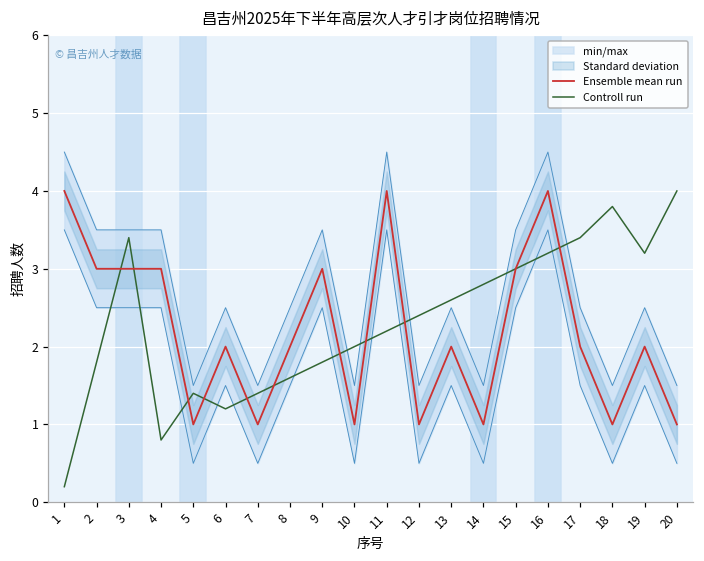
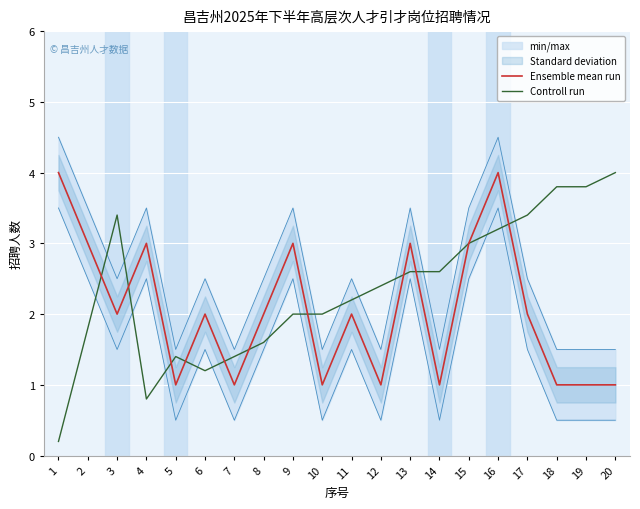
Ensemble mean run, 3: 3 -> 2
Controll run, 9: 1.8 -> 2.0
Ensemble mean run, 11: 4 -> 2
Ensemble mean run, 13: 2 -> 3
Controll run, 14: 2.8 -> 2.6
Ensemble mean run, 19: 2 -> 1
Controll run, 19: 3.2 -> 3.8
